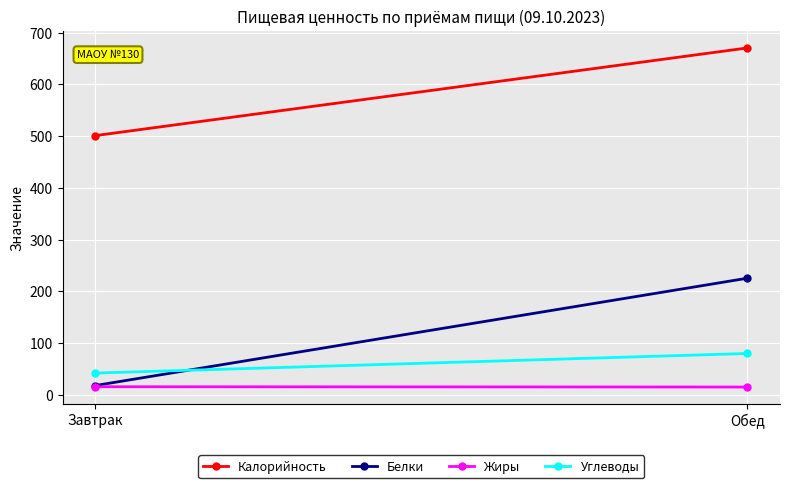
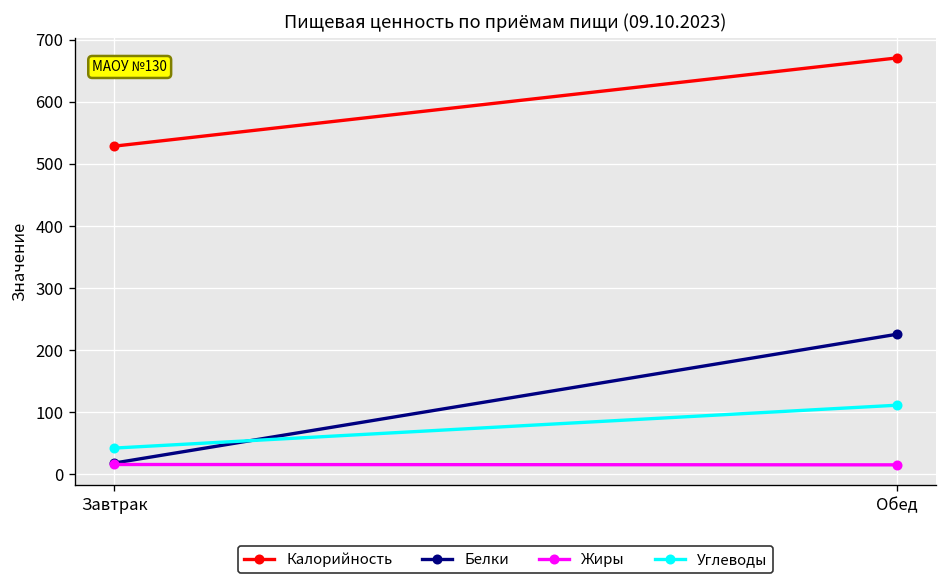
Калорийность, Завтрак: 500 -> 530
Углеводы, Обед: 80 -> 110
